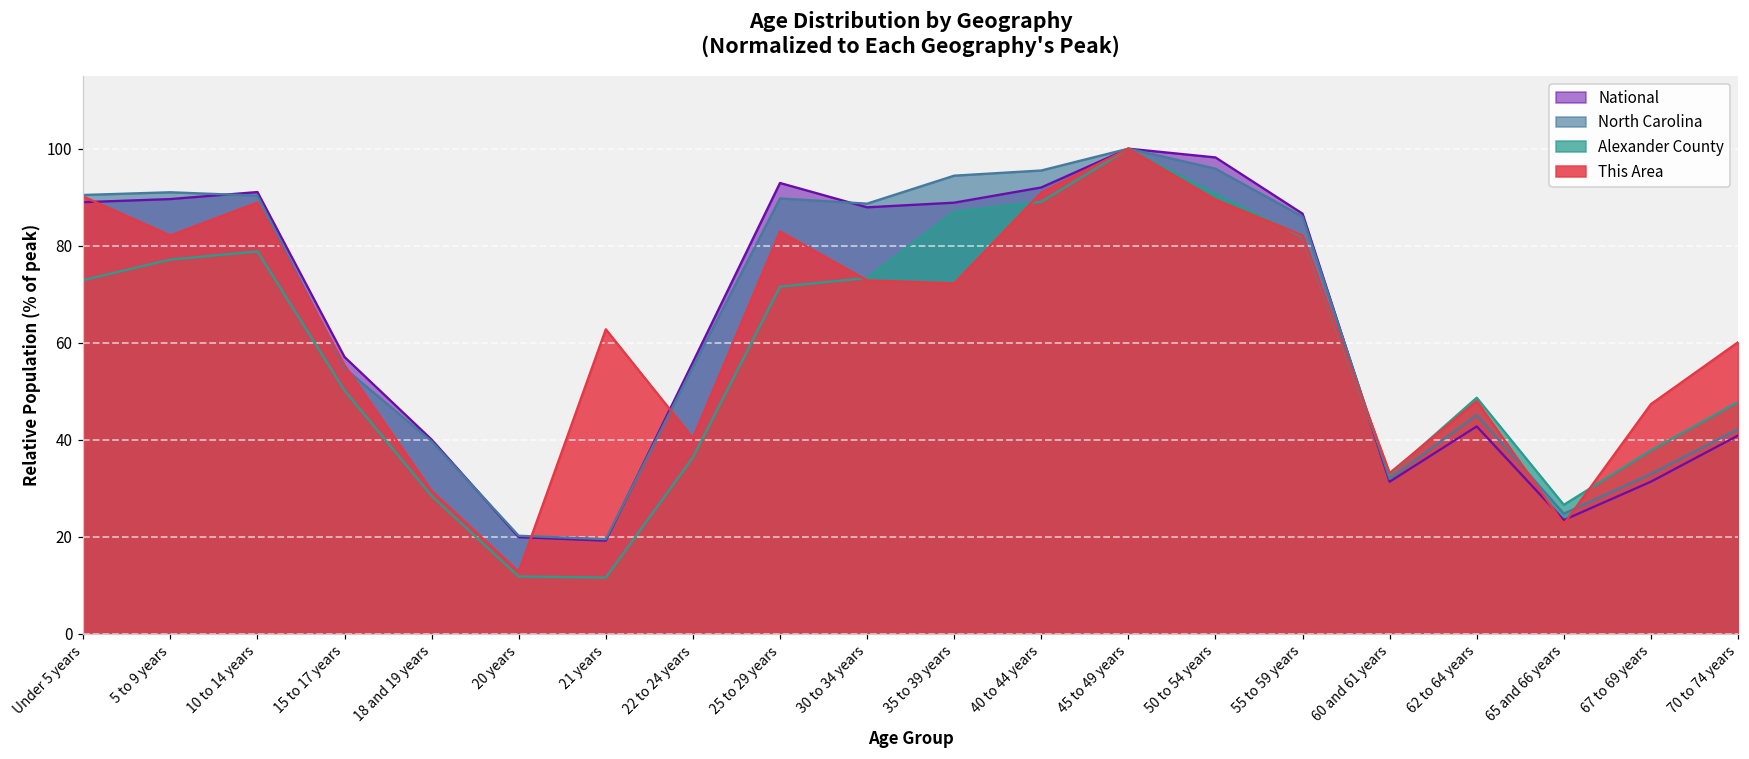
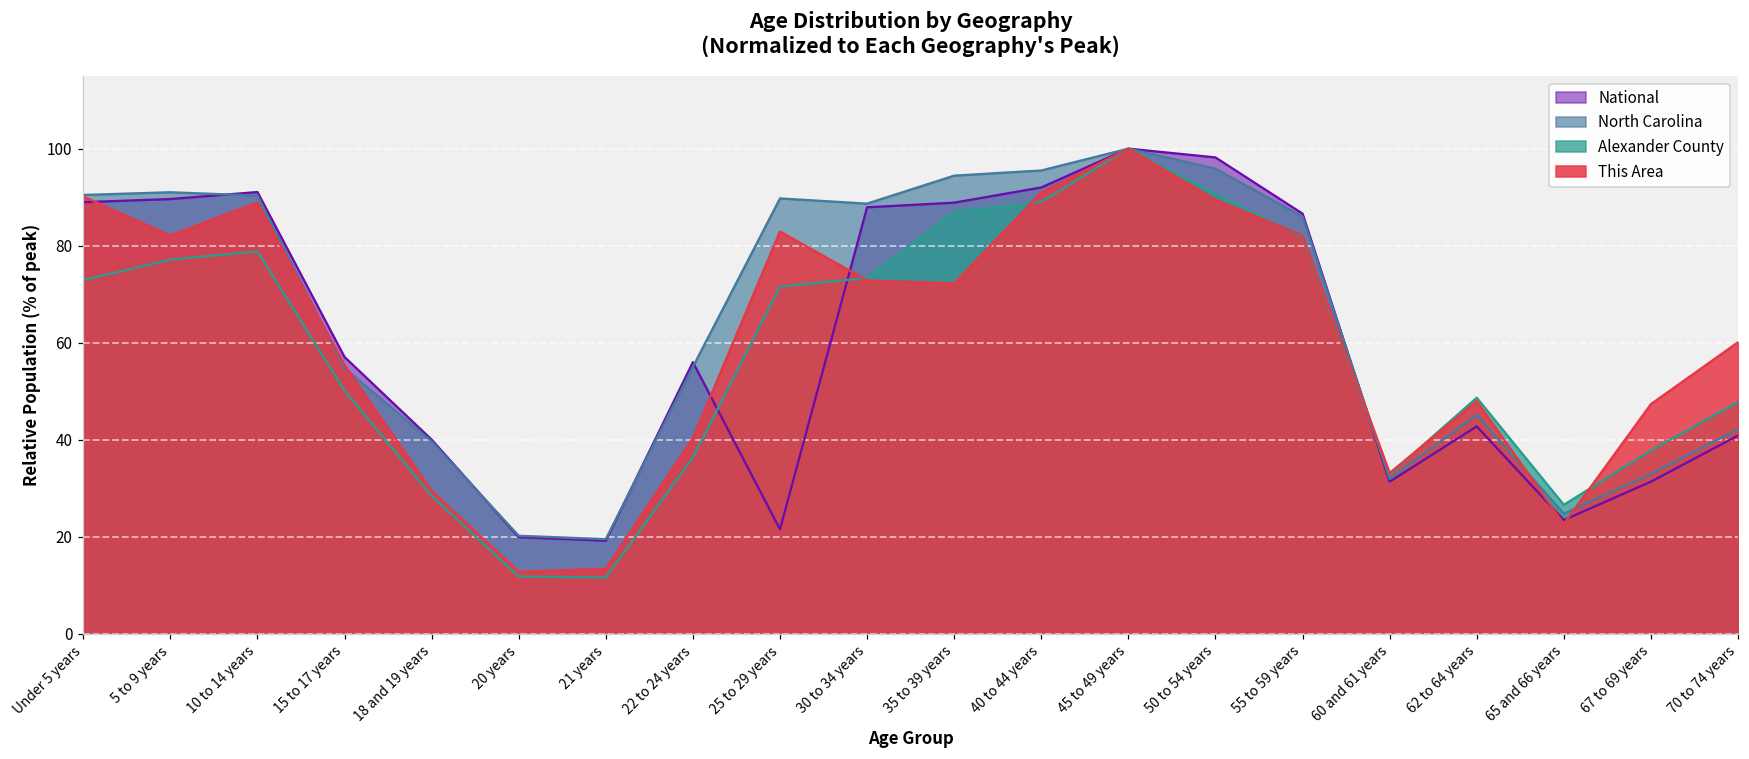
This Area, 21 years: 63 -> 13
National, 25 to 29 years: 93 -> 22
